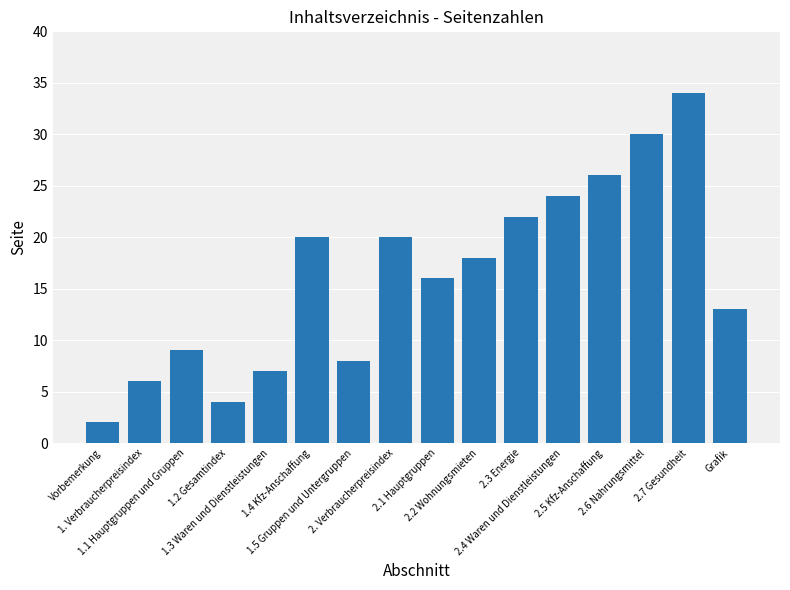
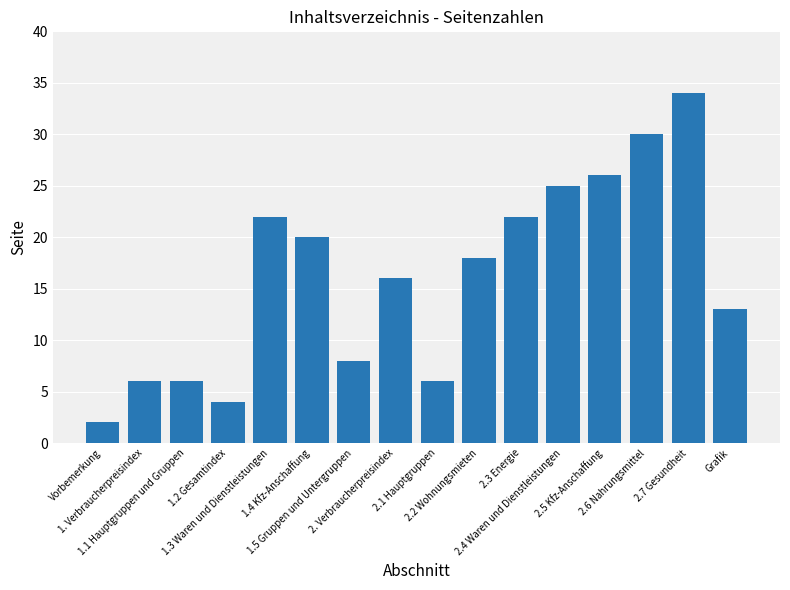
1.1 Hauptgruppen und Gruppen: 9 -> 6
1.3 Waren und Dienstleistungen: 7 -> 22
2. Verbraucherpreisindex: 20 -> 16
2.1 Hauptgruppen: 16 -> 6
2.4 Waren und Dienstleistungen: 24 -> 25
